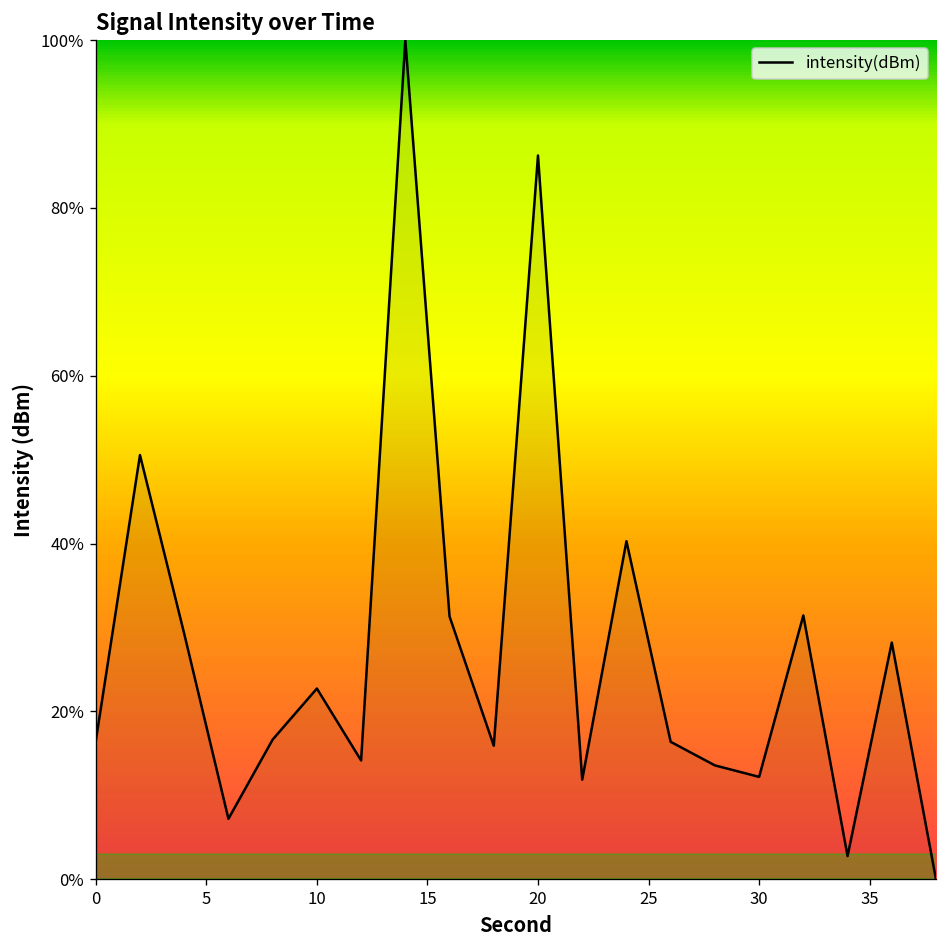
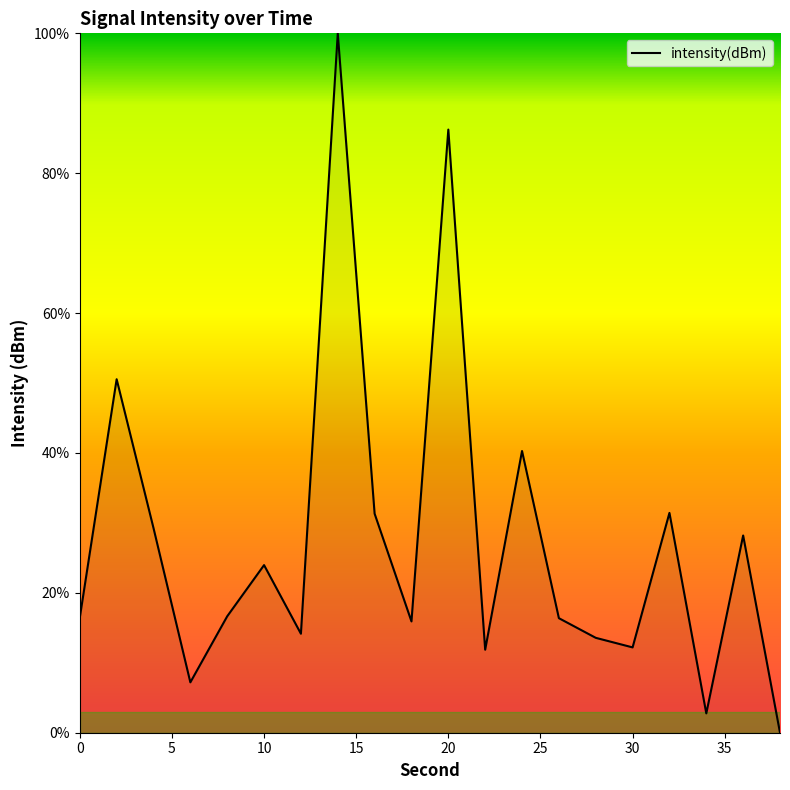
10: 23% -> 24%
